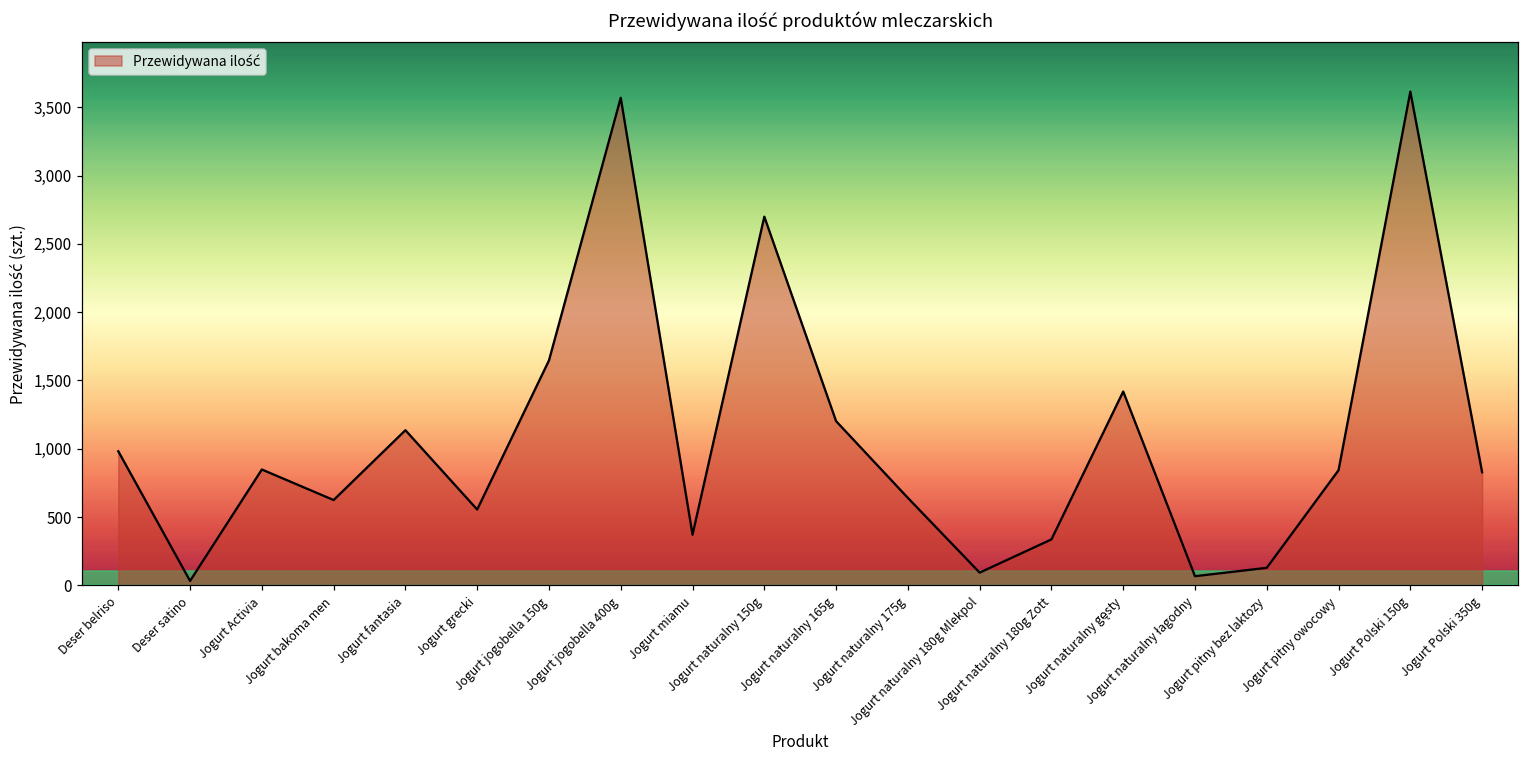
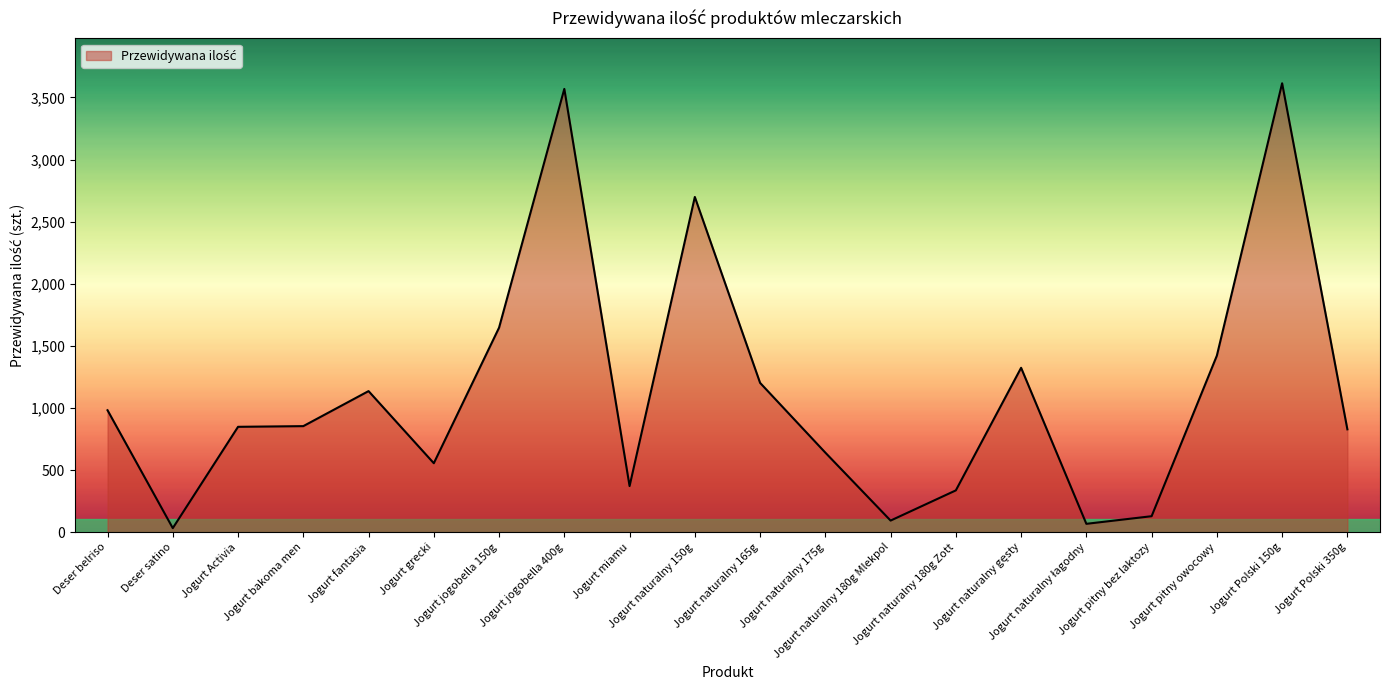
Jogurt bakoma men: 620 -> 850
Jogurt naturalny gęsty: 1,420 -> 1,320
Jogurt pitny owocowy: 840 -> 1,420
